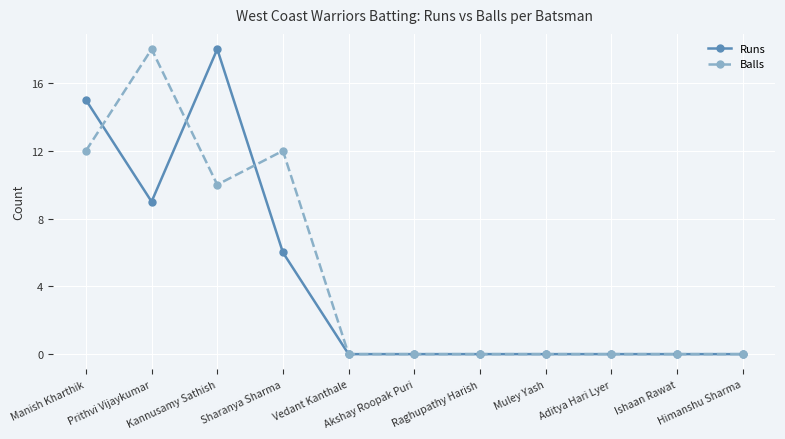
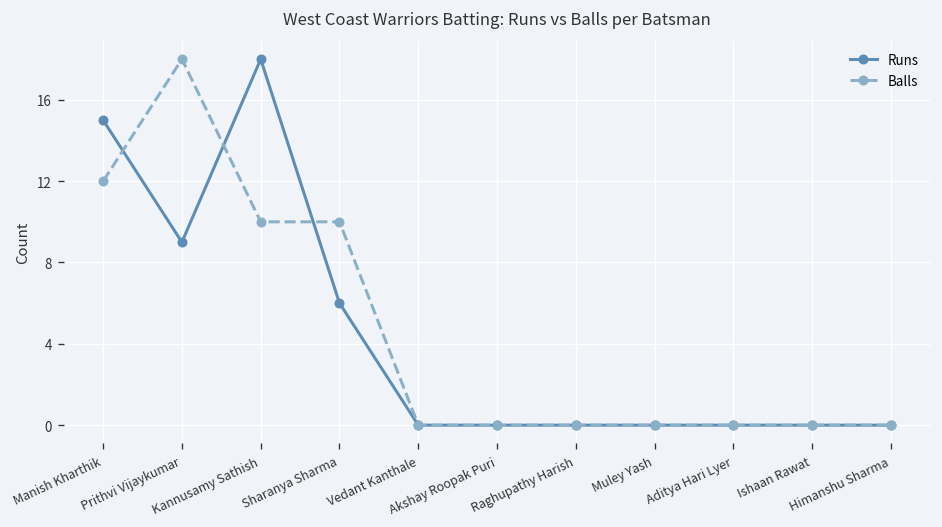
Balls, Sharanya Sharma: 12 -> 10
